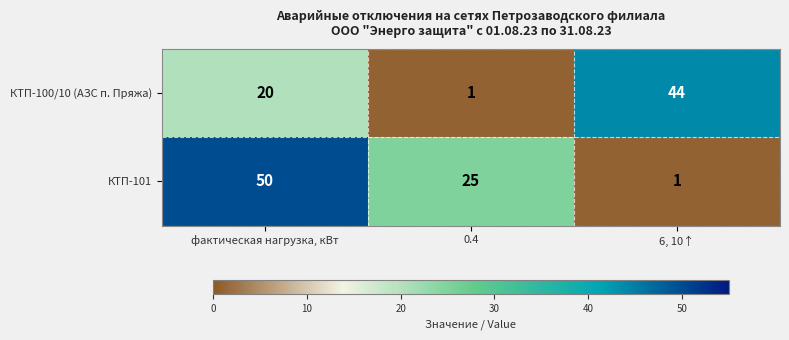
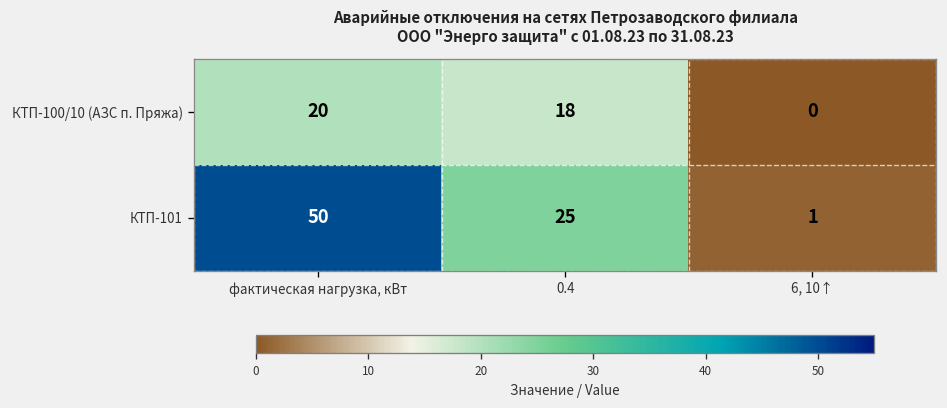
КТП-100/10 (АЗС п. Пряжа), 0.4: 1 -> 18
КТП-100/10 (АЗС п. Пряжа), 6, 10↑: 44 -> 0
